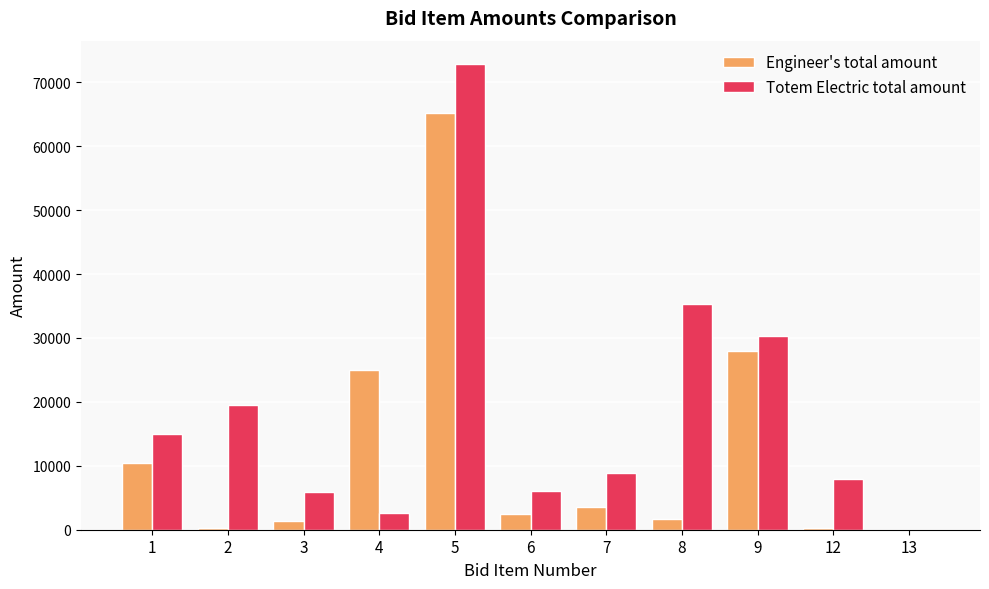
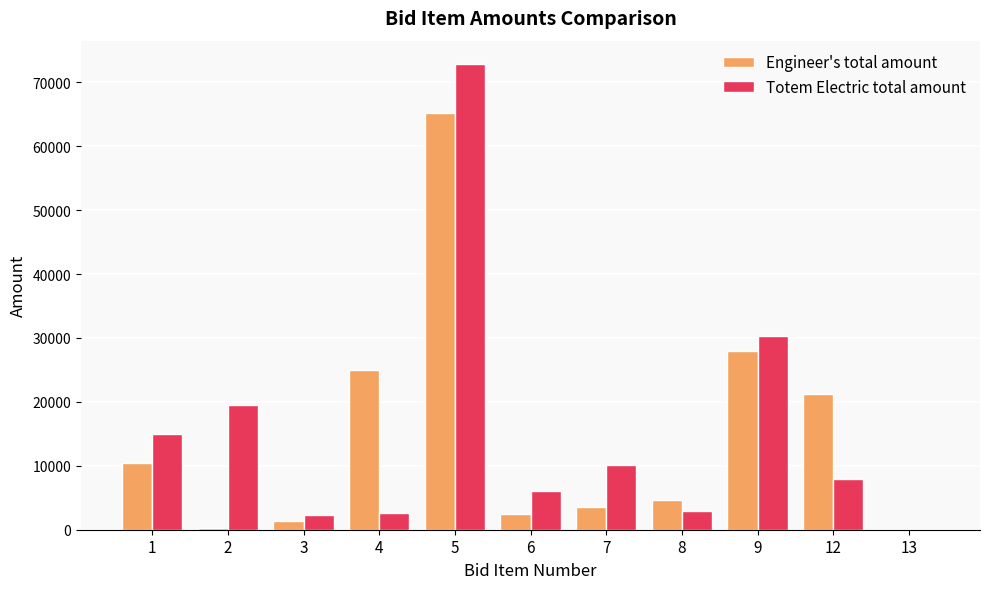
Totem Electric total amount, 3: 6000 -> 2000
Totem Electric total amount, 7: 9000 -> 10000
Engineer's total amount, 8: 2000 -> 5000
Totem Electric total amount, 8: 35000 -> 3000
Engineer's total amount, 12: 0 -> 21000
